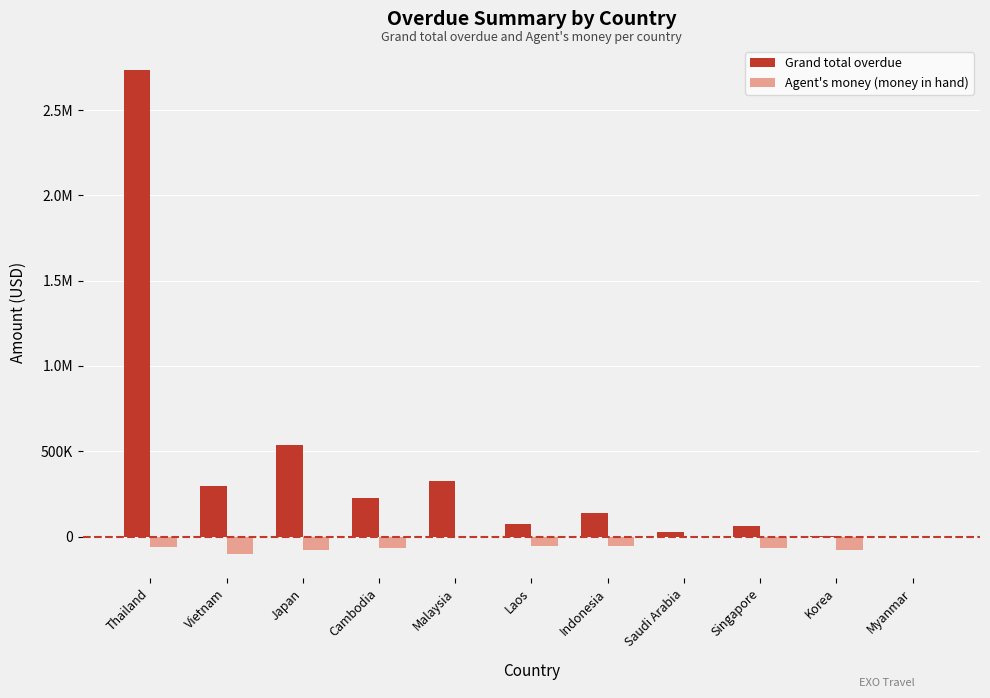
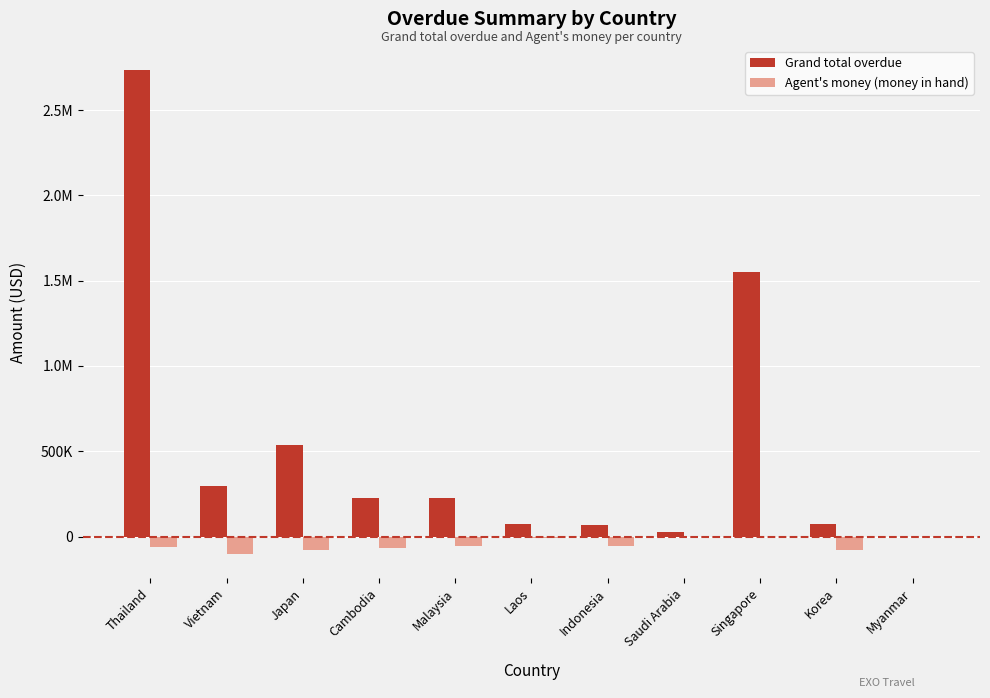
Grand total overdue, Malaysia: 330000 -> 230000
Agent's money (money in hand), Malaysia: 0 -> -50000
Agent's money (money in hand), Laos: -60000 -> -10000
Grand total overdue, Indonesia: 140000 -> 70000
Grand total overdue, Singapore: 60000 -> 1550000
Agent's money (money in hand), Singapore: -70000 -> 0
Grand total overdue, Korea: 0 -> 80000
